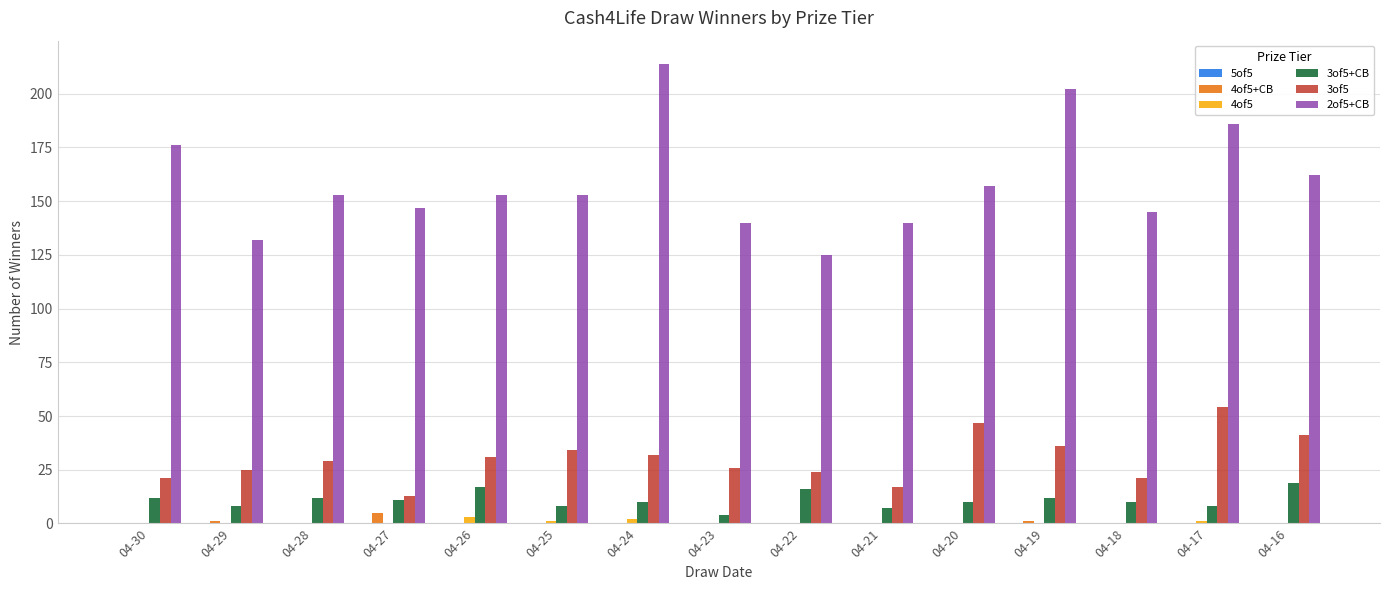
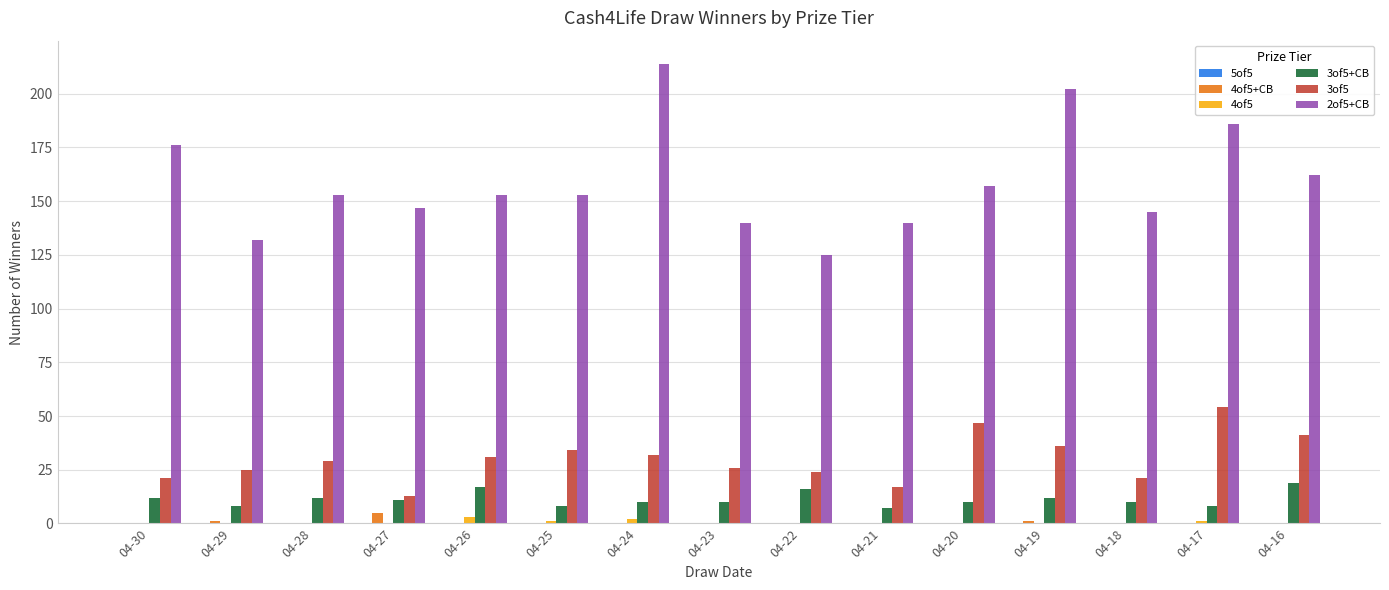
3of5+CB, 04-23: 4 -> 10
